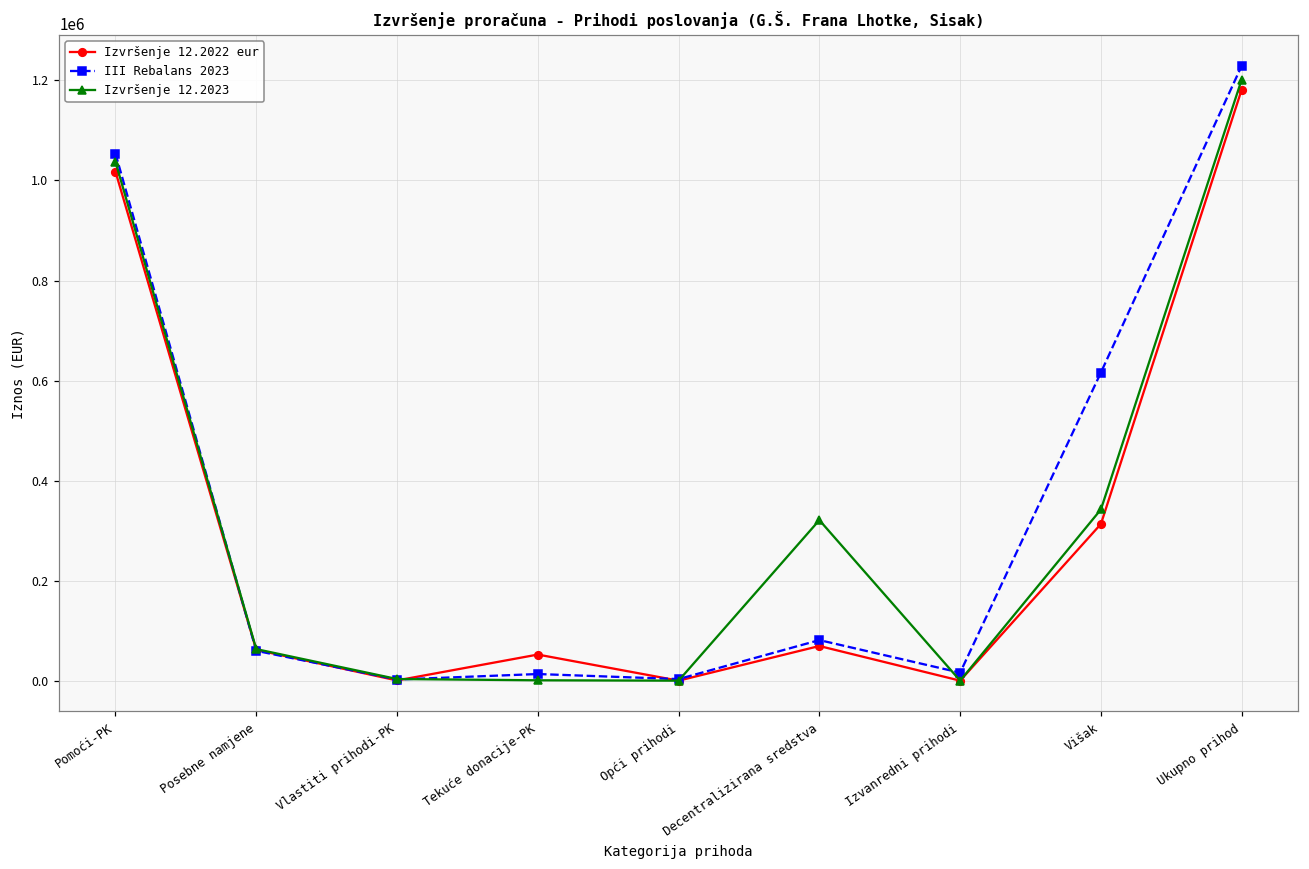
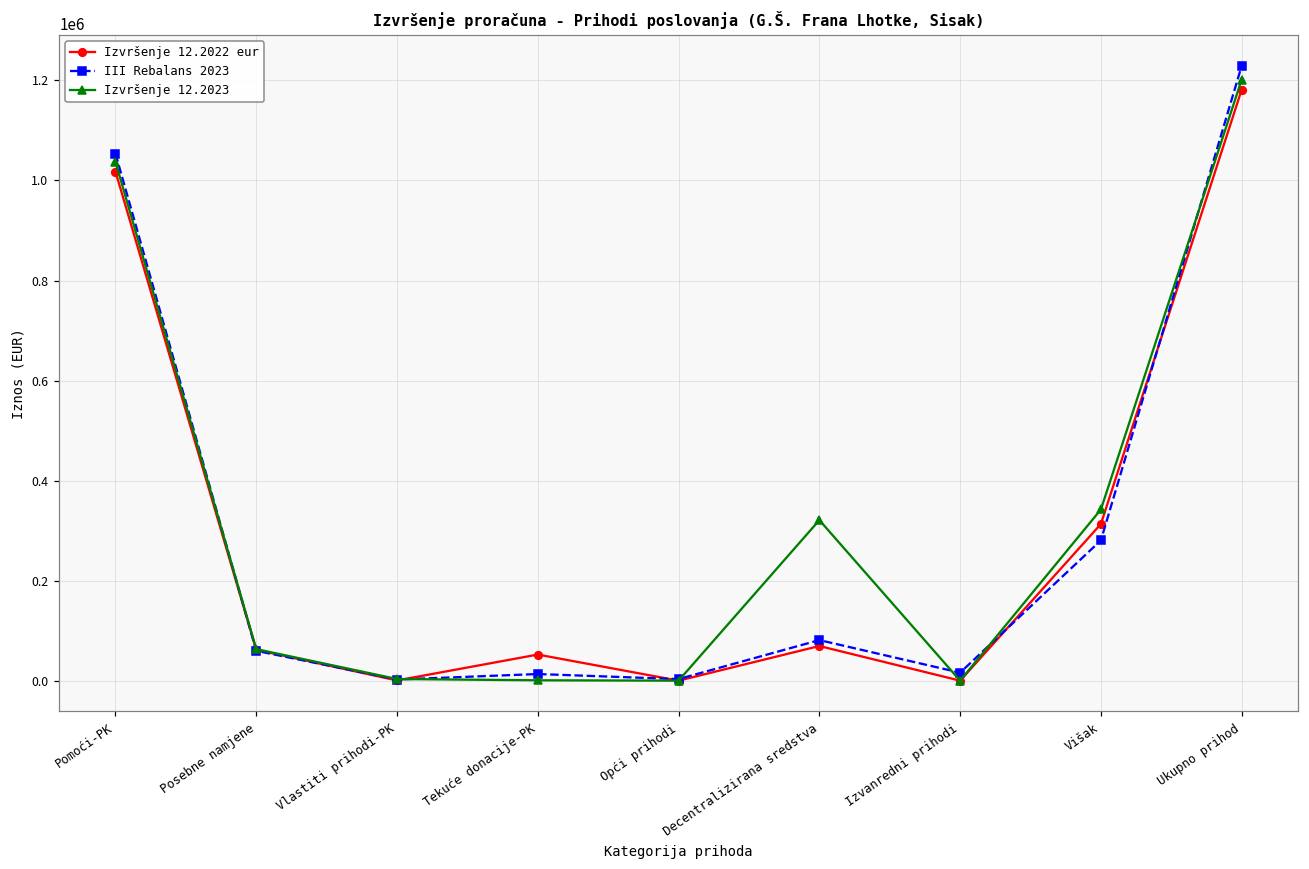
III Rebalans 2023, Višak: 620000 -> 280000
